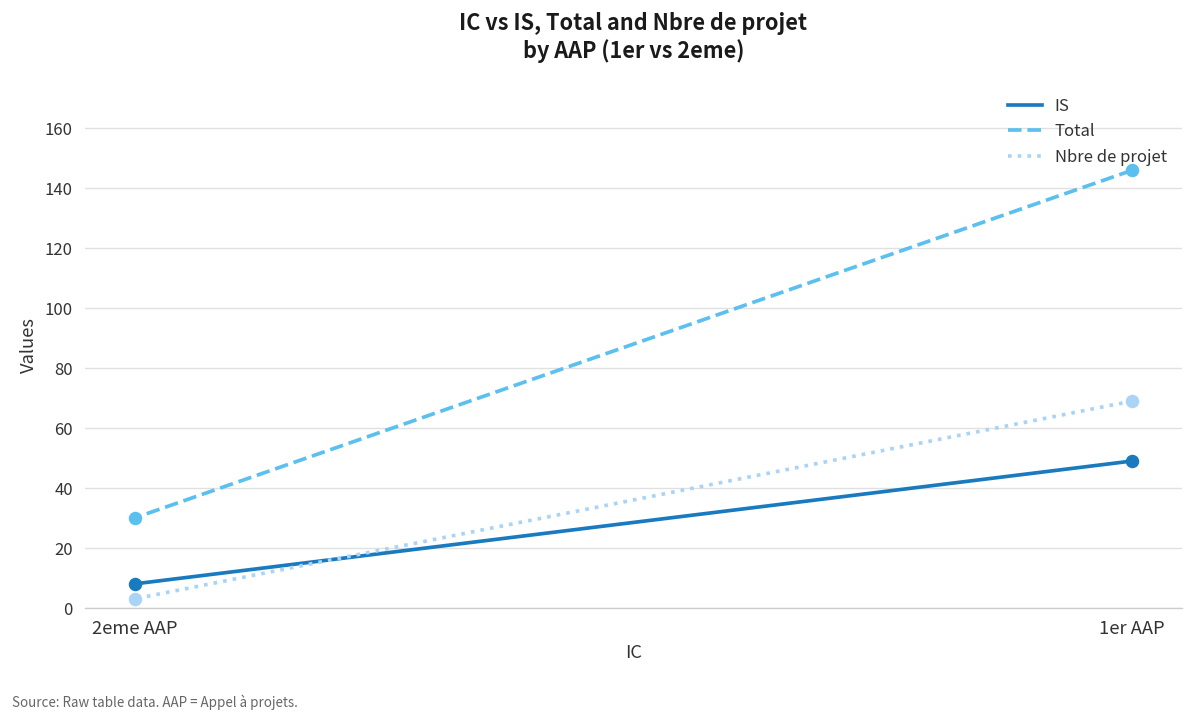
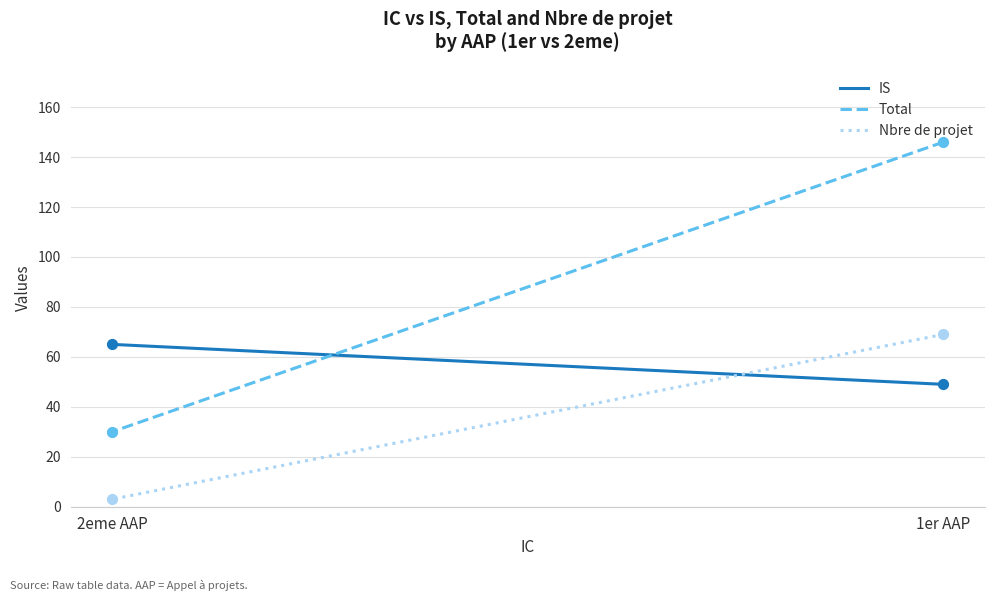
IS, 2eme AAP: 8 -> 65
